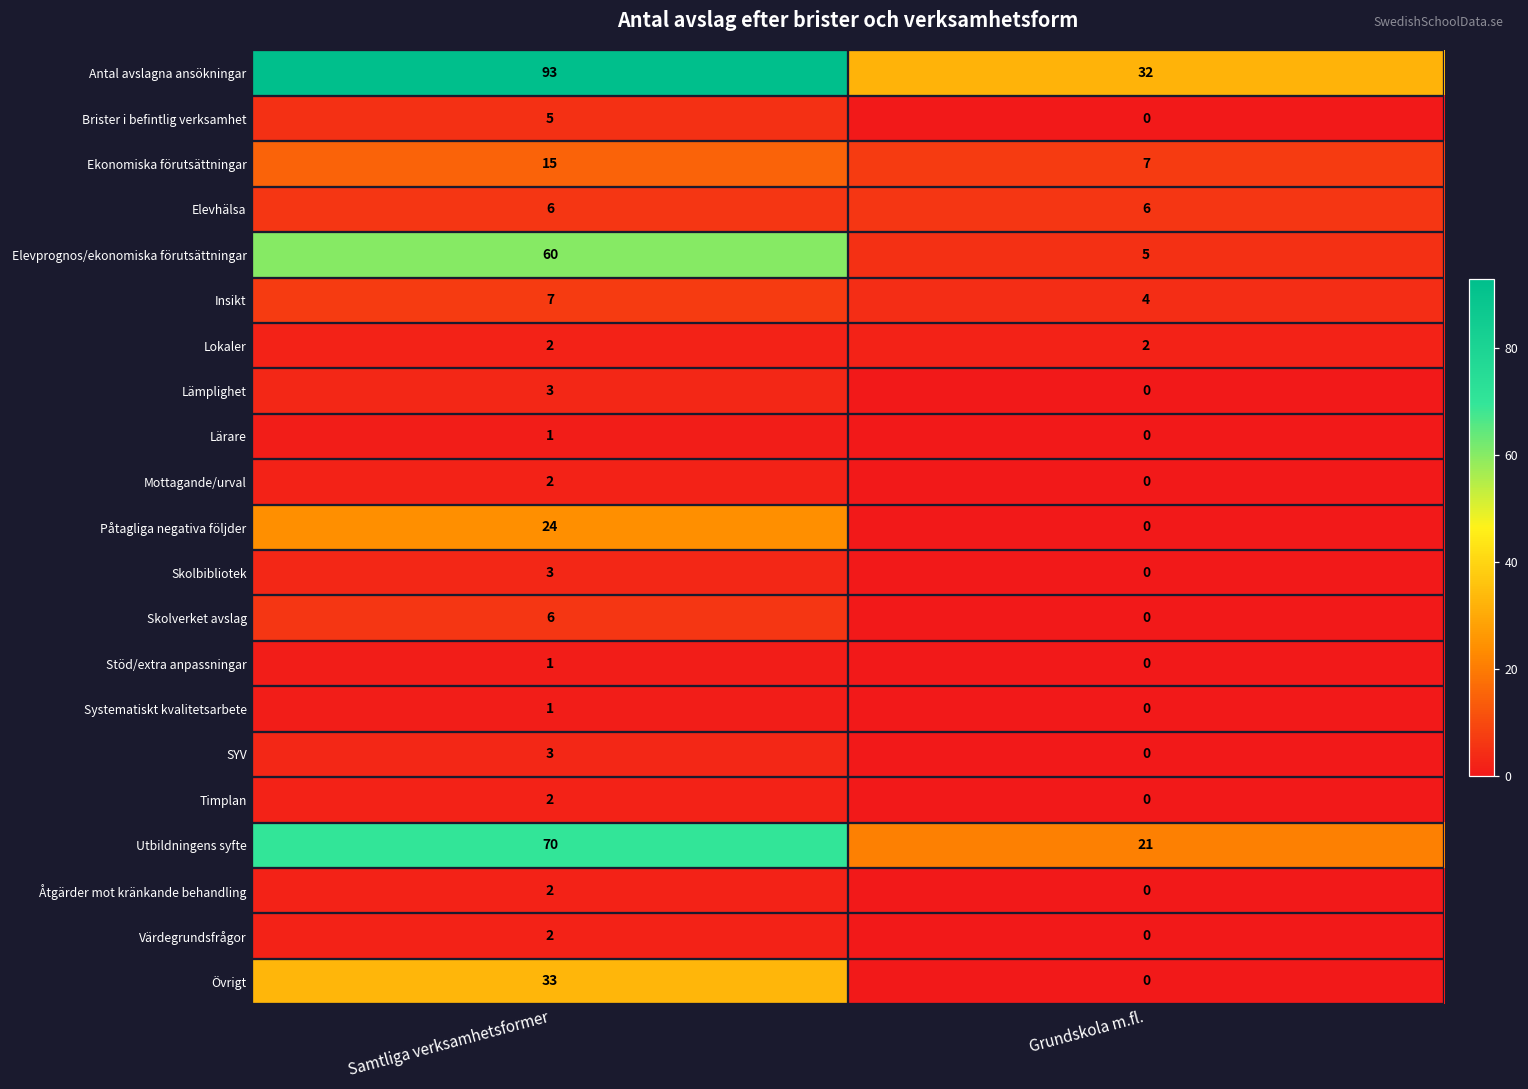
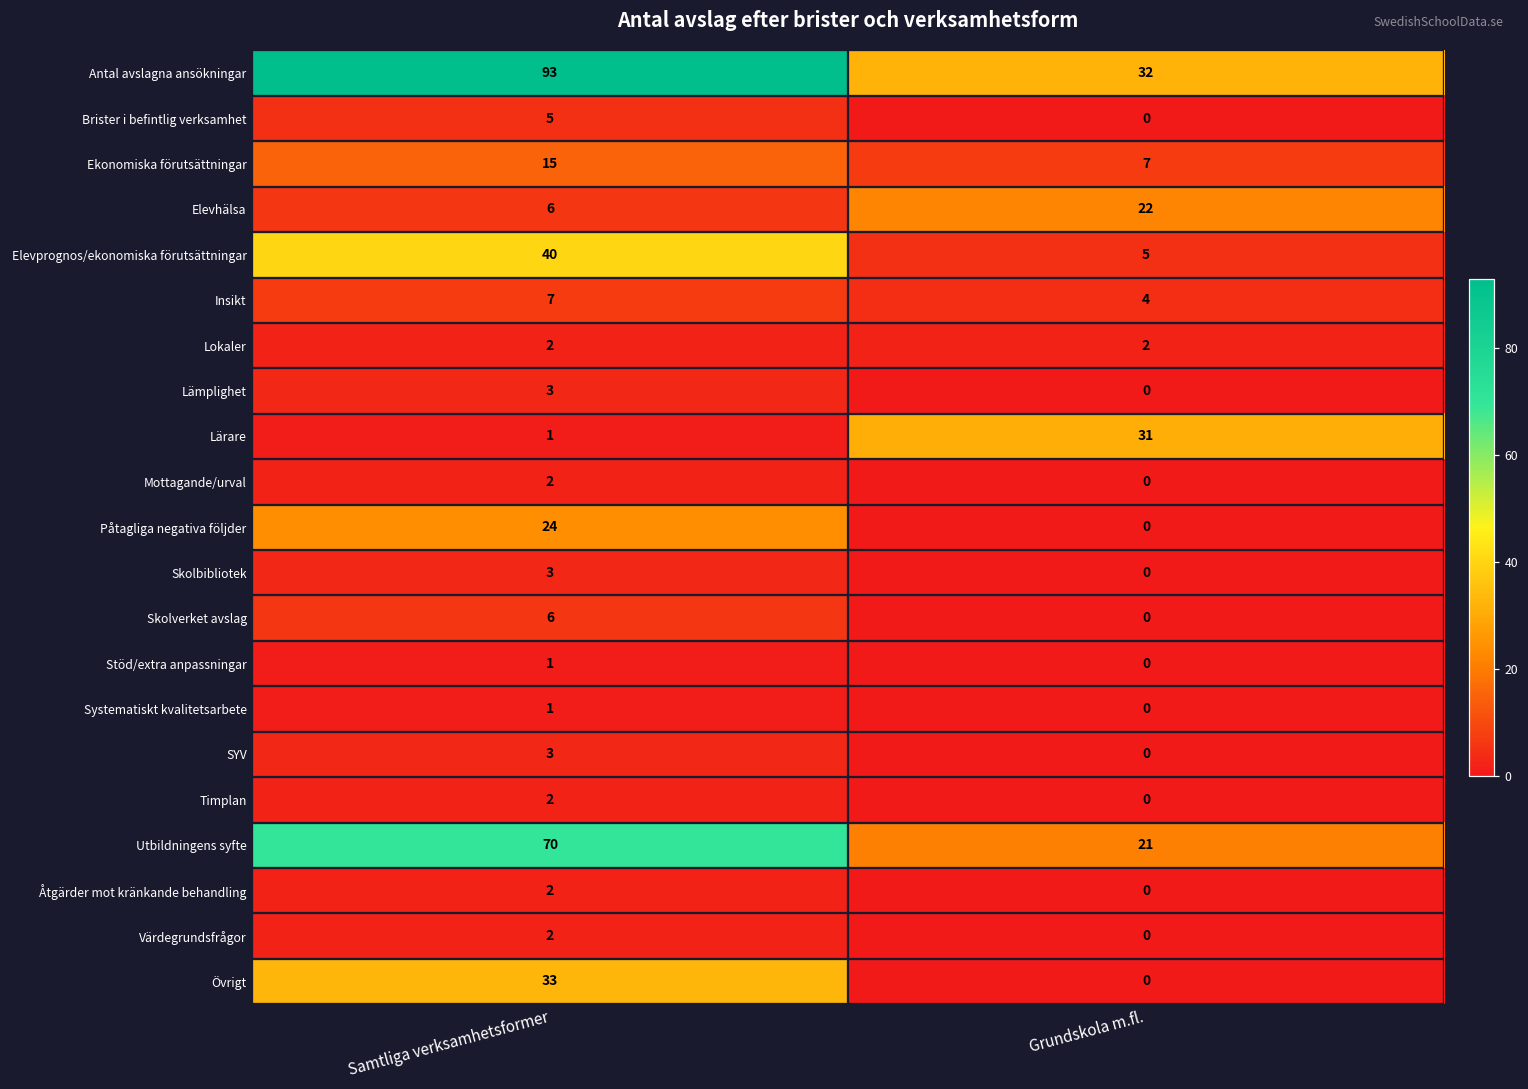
Elevhälsa, Grundskola m.fl.: 6 -> 22
Elevprognos/ekonomiska förutsättningar, Samtliga verksamhetsformer: 60 -> 40
Lärare, Grundskola m.fl.: 0 -> 31
